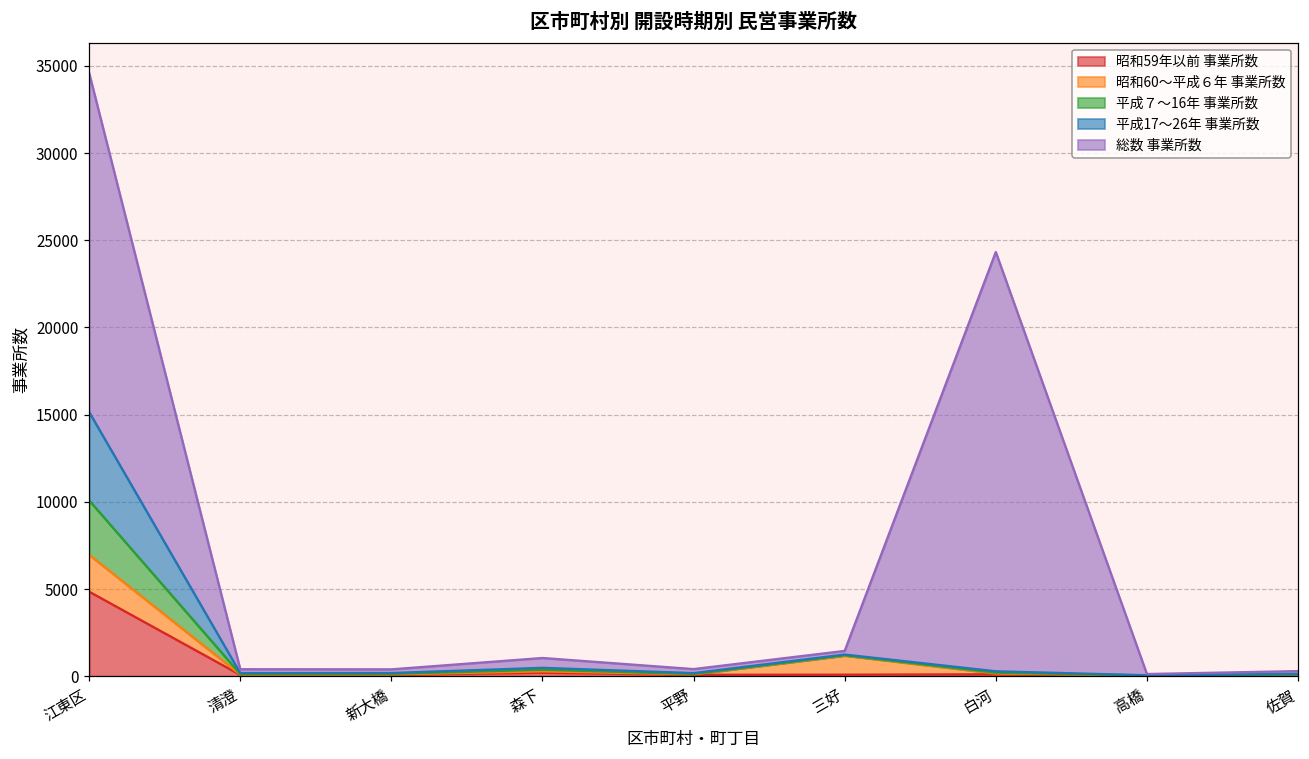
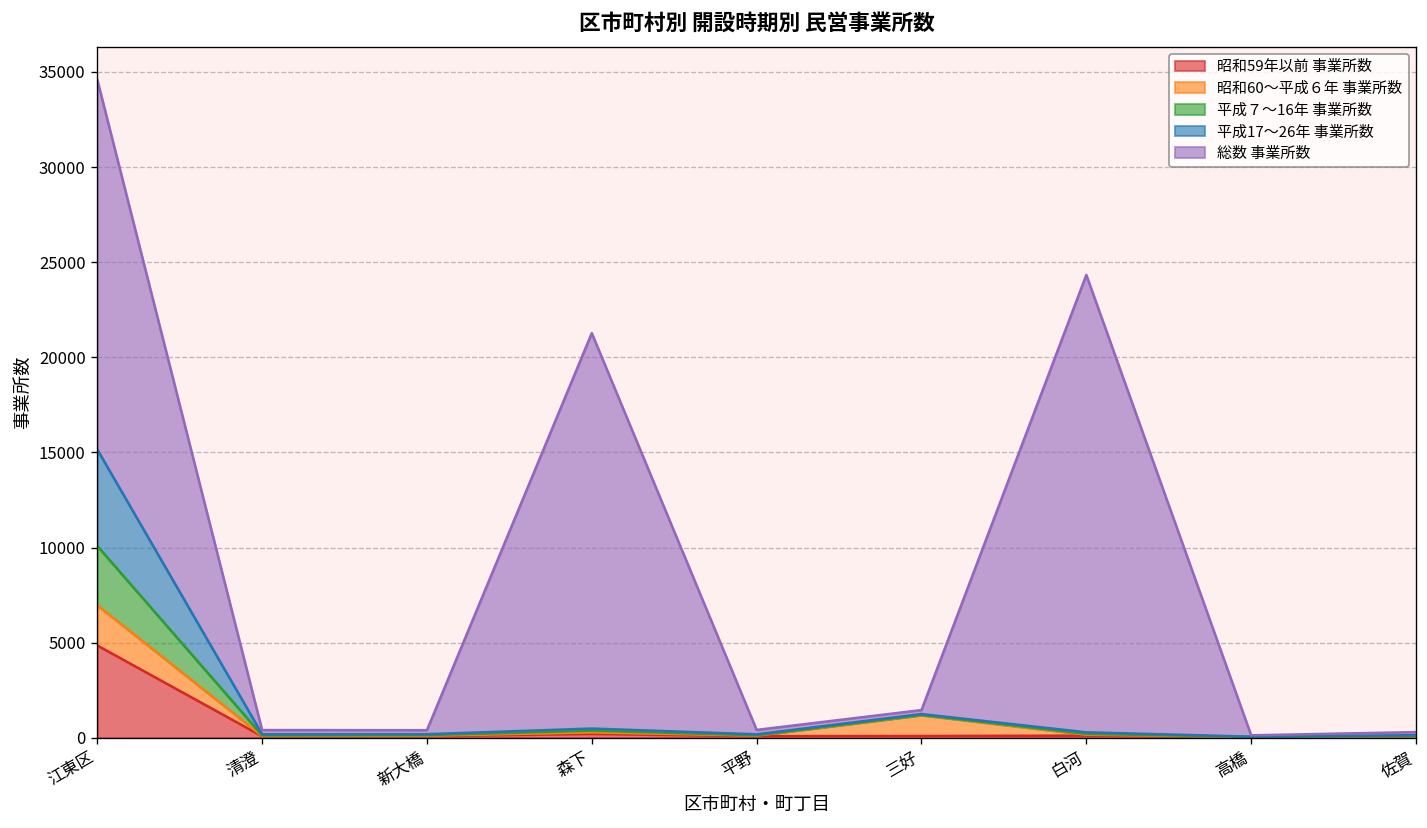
総数 事業所数, 森下: 600 -> 20800
